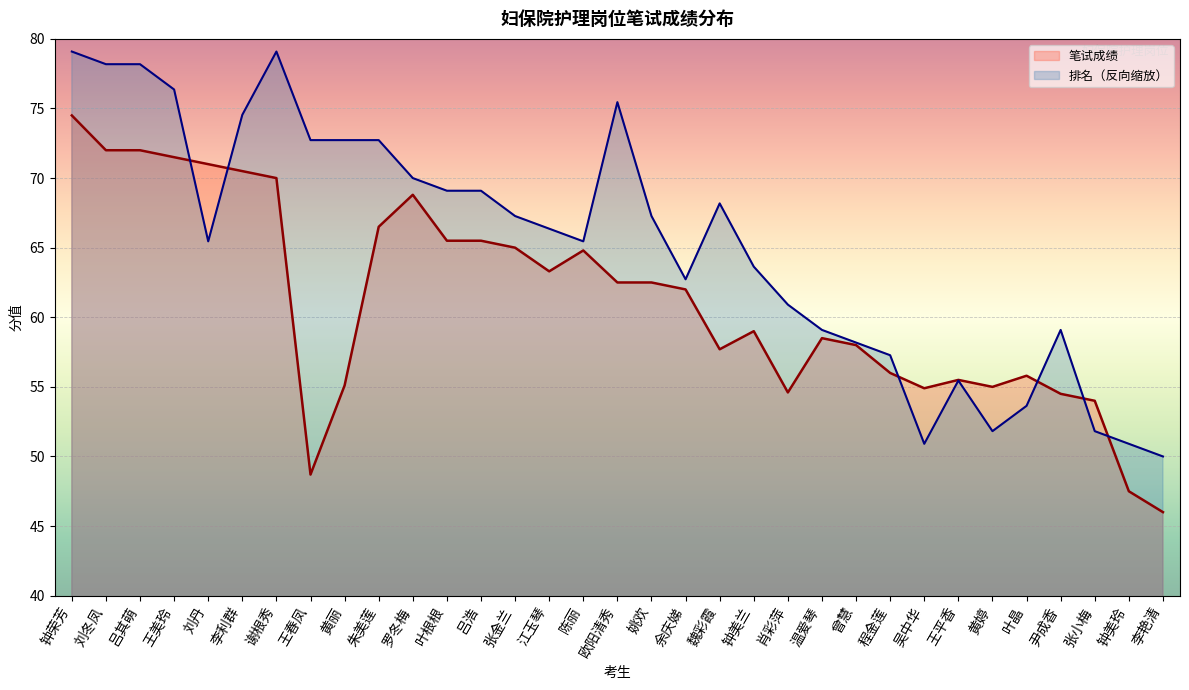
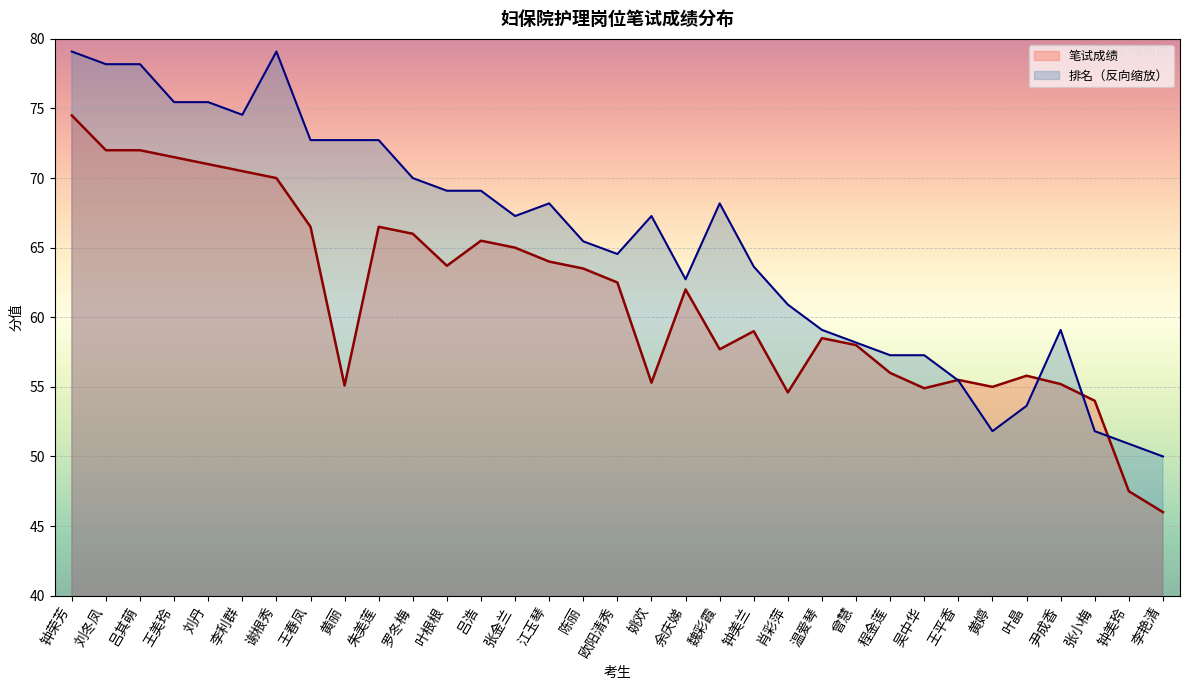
排名（反向缩放）, 王美玲: 76.4 -> 75.5
排名（反向缩放）, 刘丹: 65.5 -> 75.5
笔试成绩, 王春凤: 48.7 -> 66.5
笔试成绩, 罗冬梅: 68.8 -> 66.0
笔试成绩, 叶根根: 65.5 -> 63.7
笔试成绩, 江玉琴: 63.3 -> 64.0
排名（反向缩放）, 江玉琴: 66.4 -> 68.2
笔试成绩, 陈丽: 64.8 -> 63.5
排名（反向缩放）, 欧阳清秀: 75.5 -> 64.5
笔试成绩, 姚欢: 62.5 -> 55.3
排名（反向缩放）, 吴中华: 50.9 -> 57.3
笔试成绩, 尹成香: 54.5 -> 55.2
